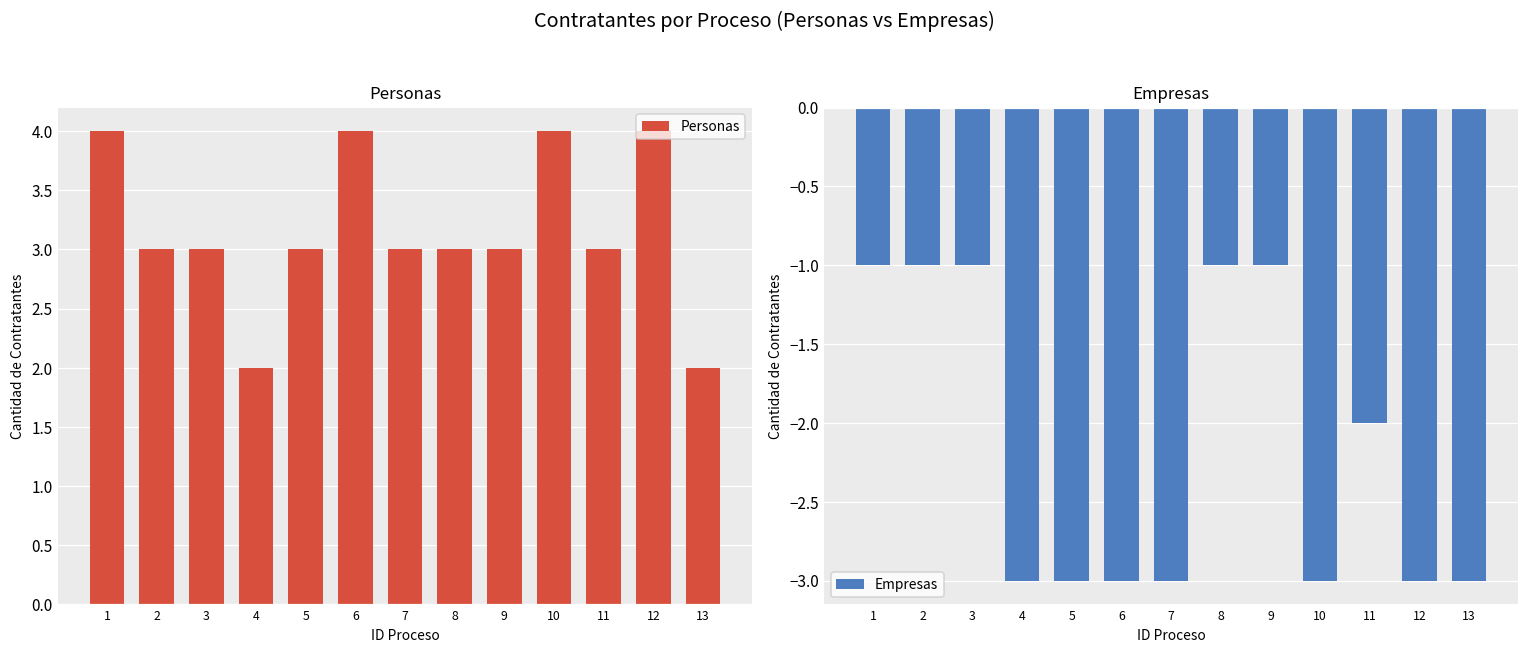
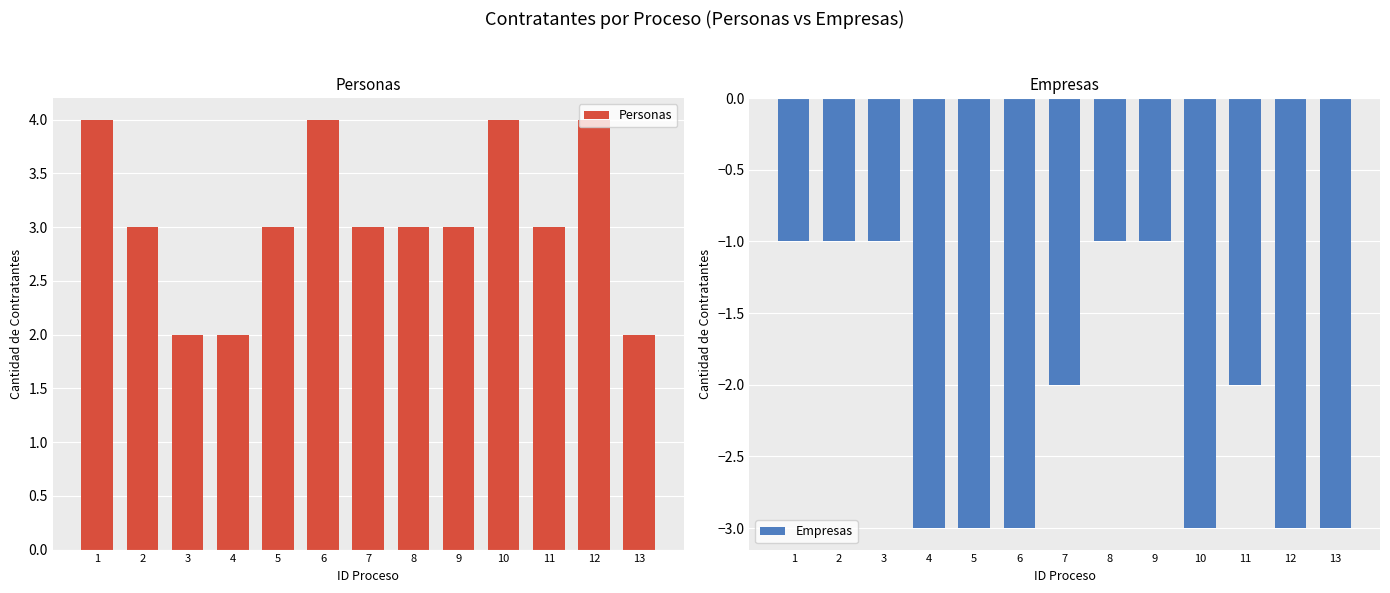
Personas, 3: 3 -> 2
Empresas, 7: -3.00 -> -2.00
